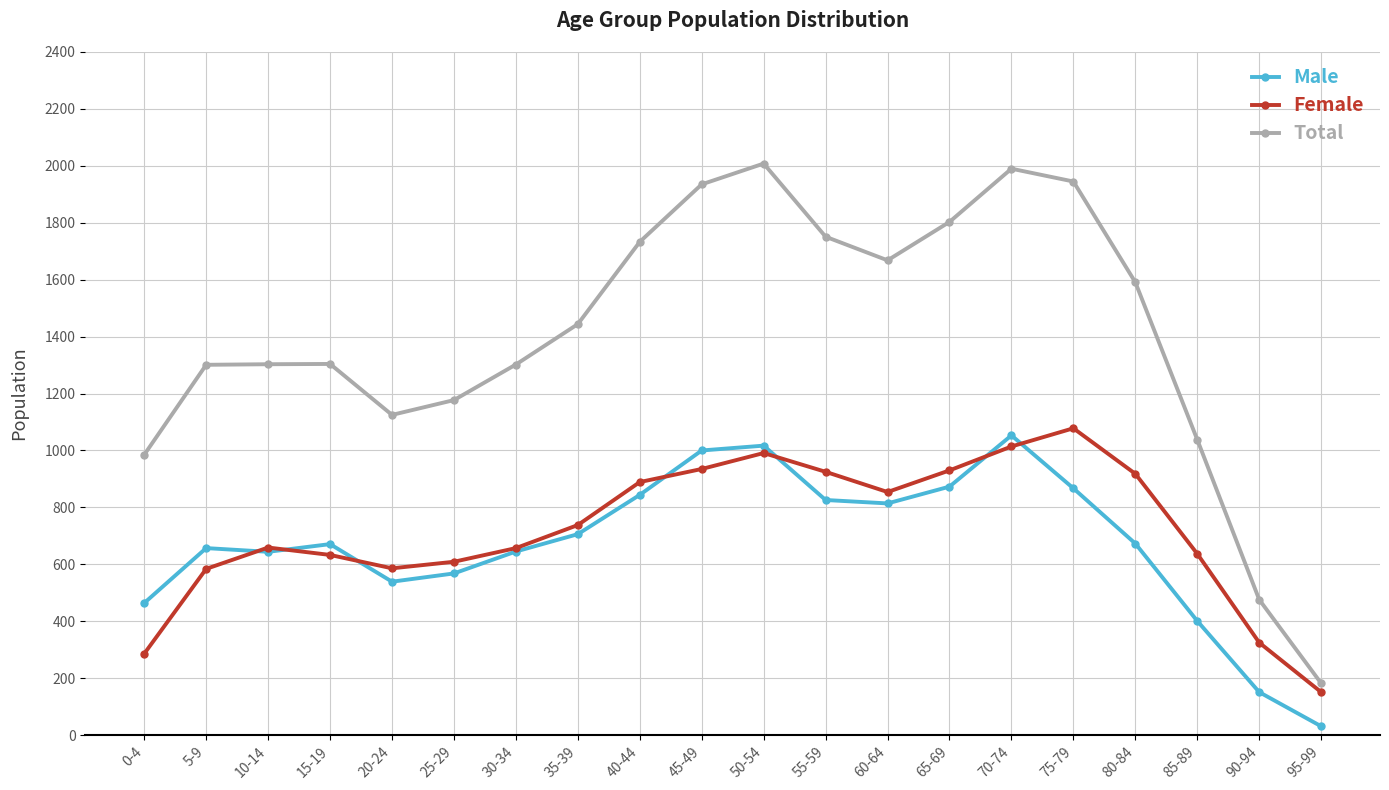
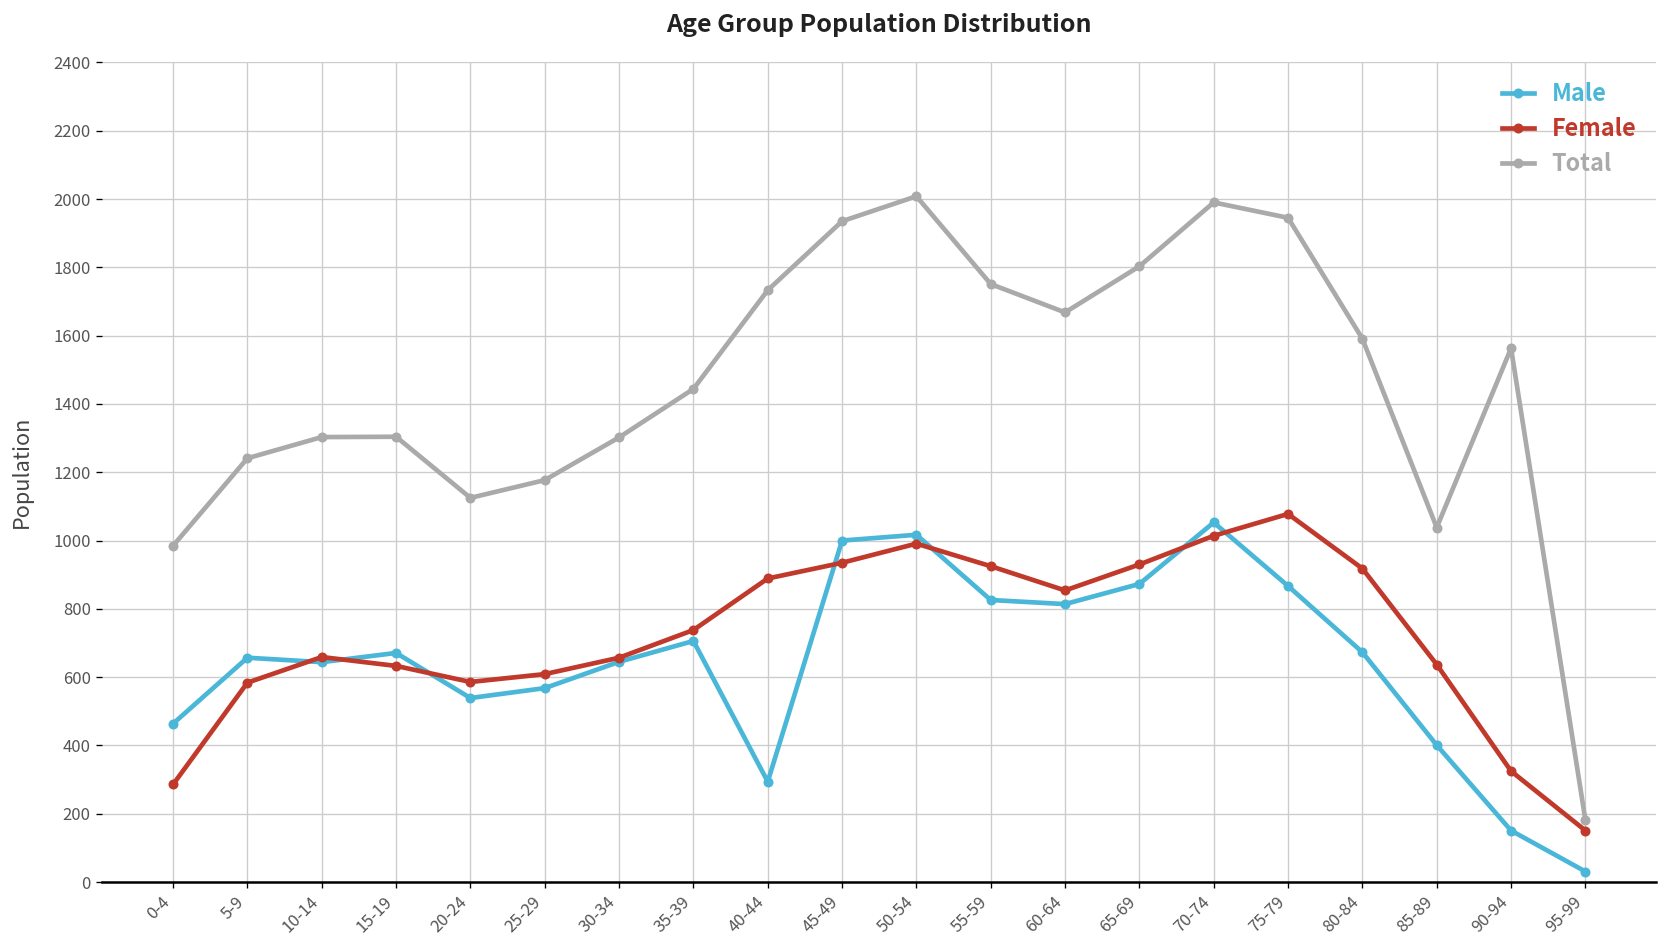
Total, 5-9: 1300 -> 1240
Male, 40-44: 840 -> 290
Total, 90-94: 480 -> 1560
